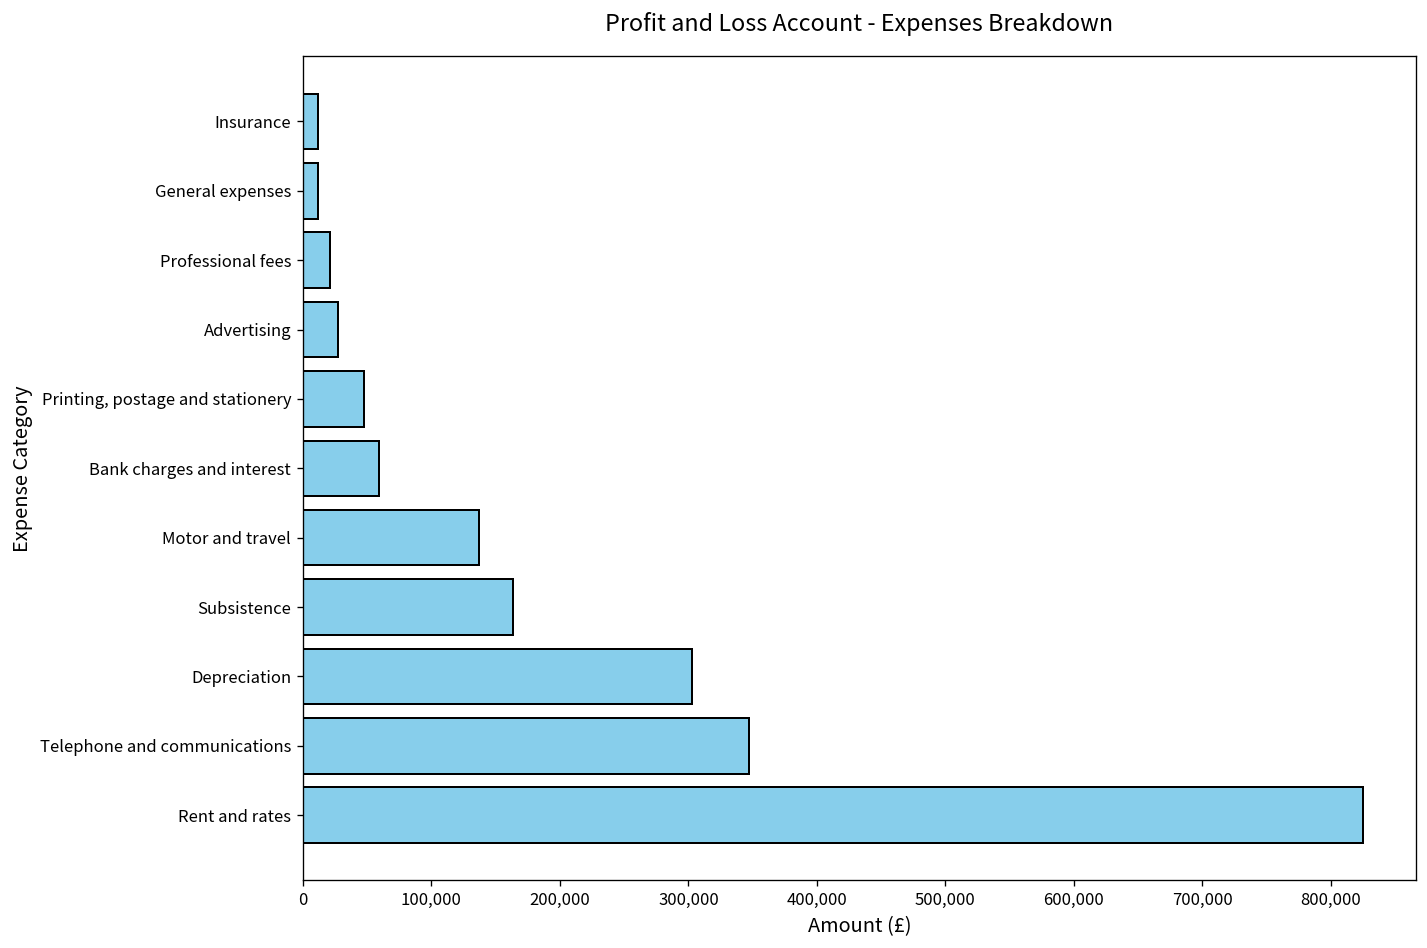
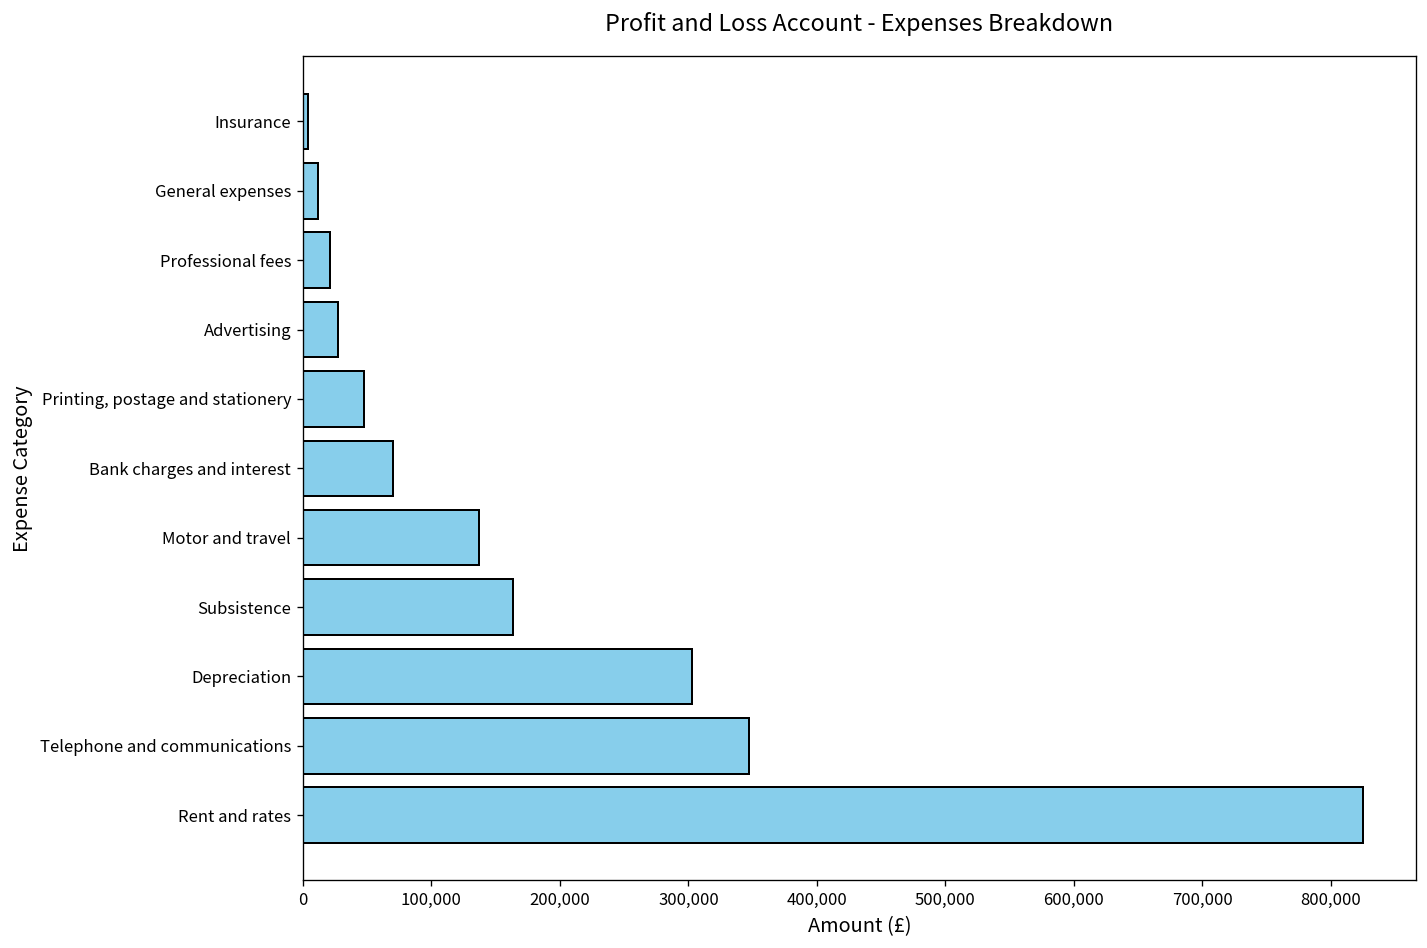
Insurance: 12,000 -> 4,000
Bank charges and interest: 59,000 -> 70,000
